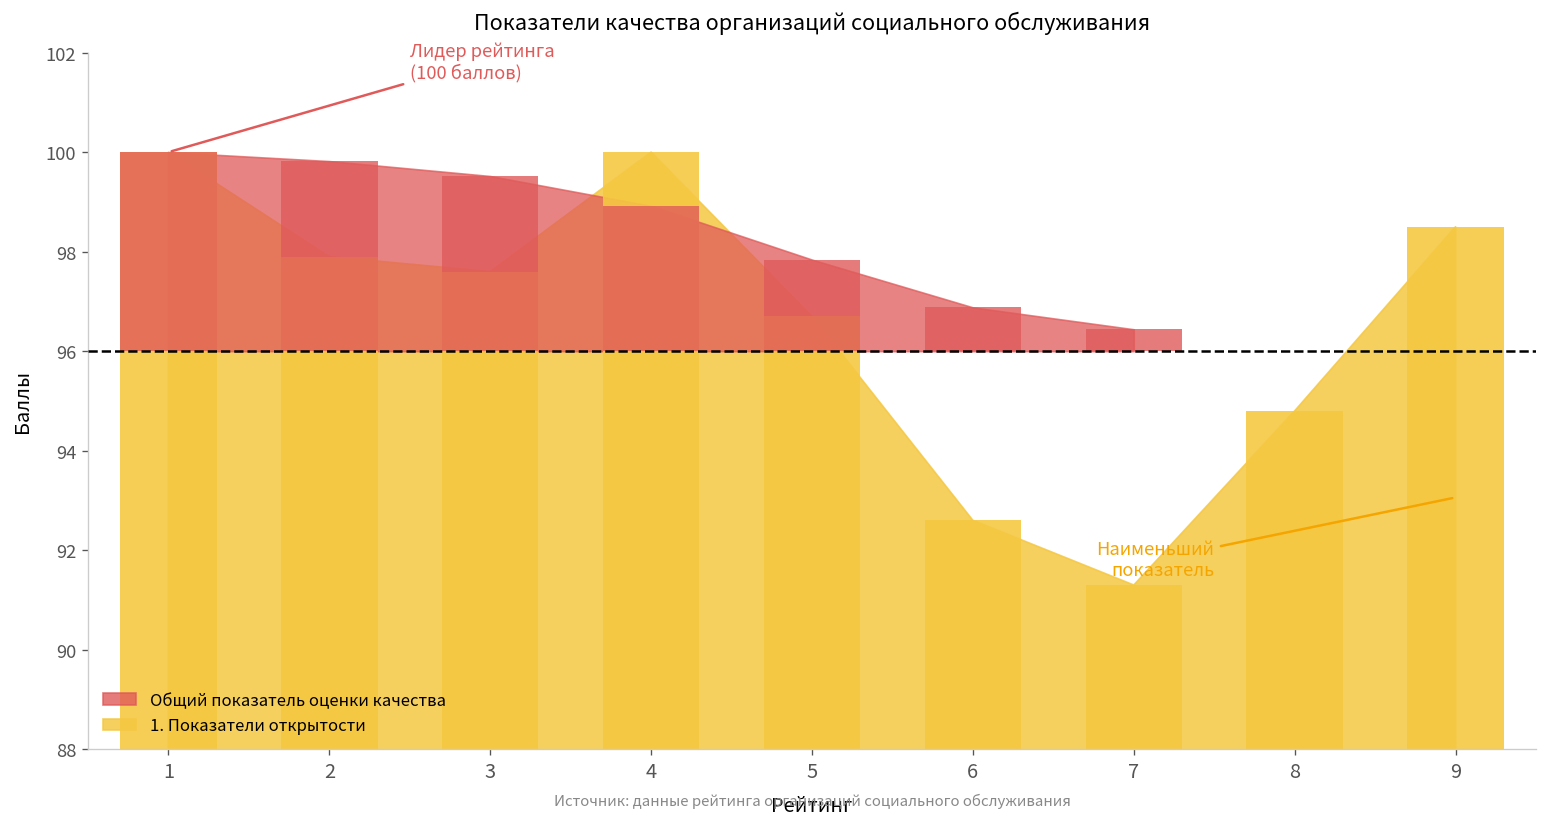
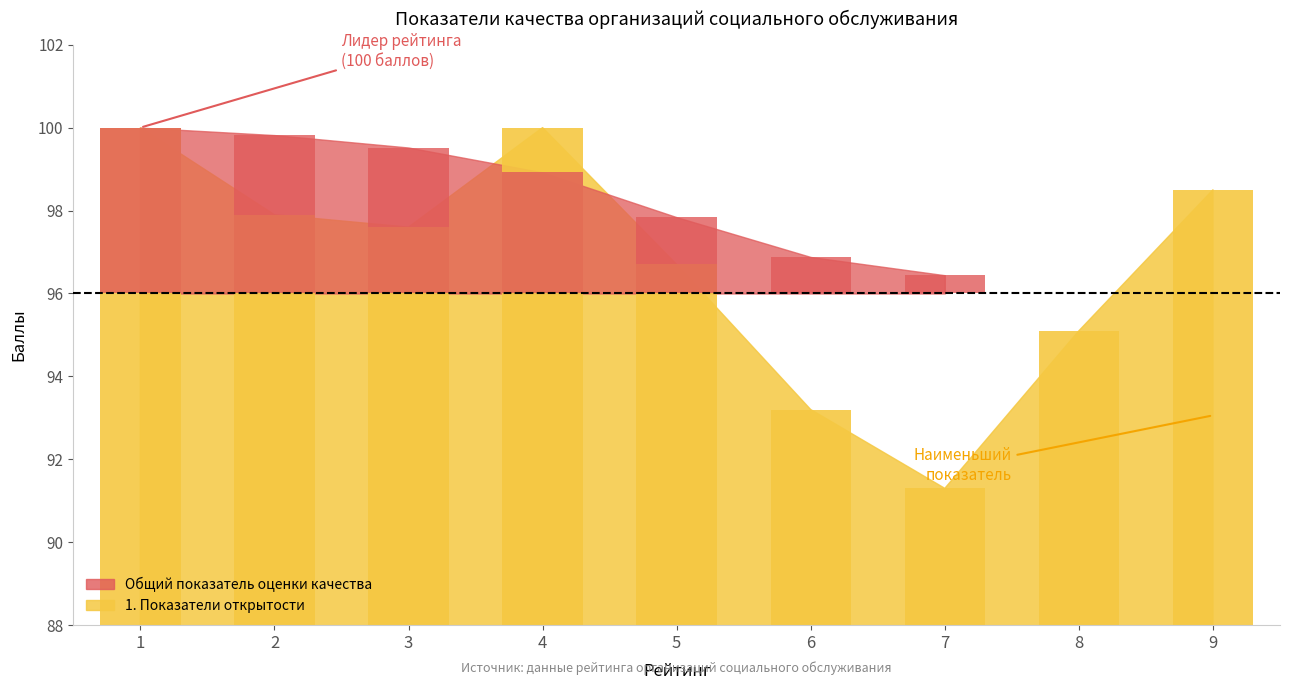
1. Показатели открытости, 6: 92.6 -> 93.2
1. Показатели открытости, 8: 94.8 -> 95.1
